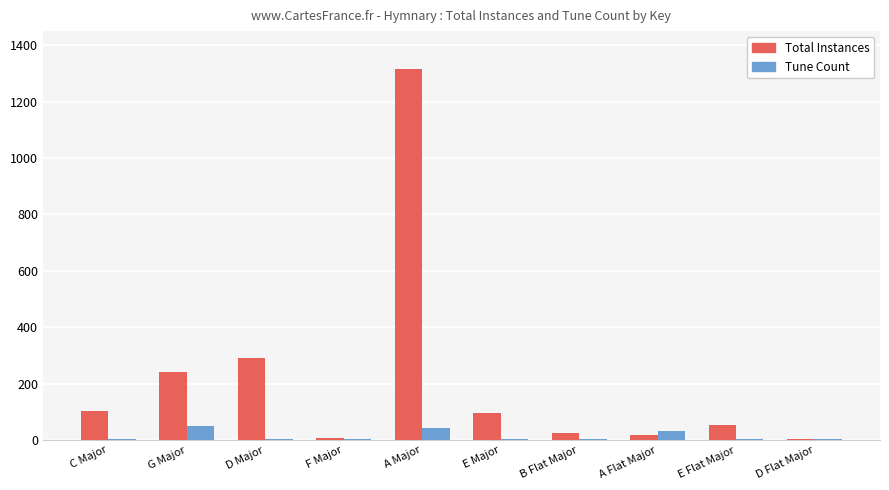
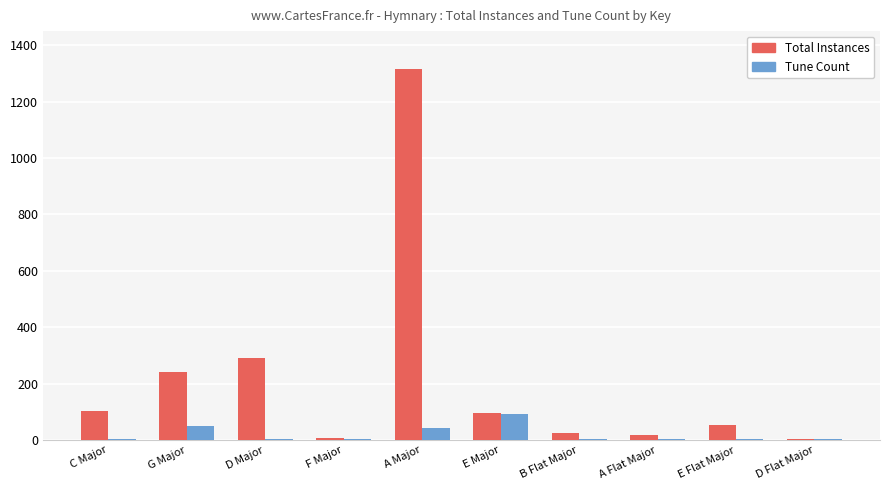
Tune Count, E Major: 0 -> 90
Tune Count, A Flat Major: 30 -> 0
